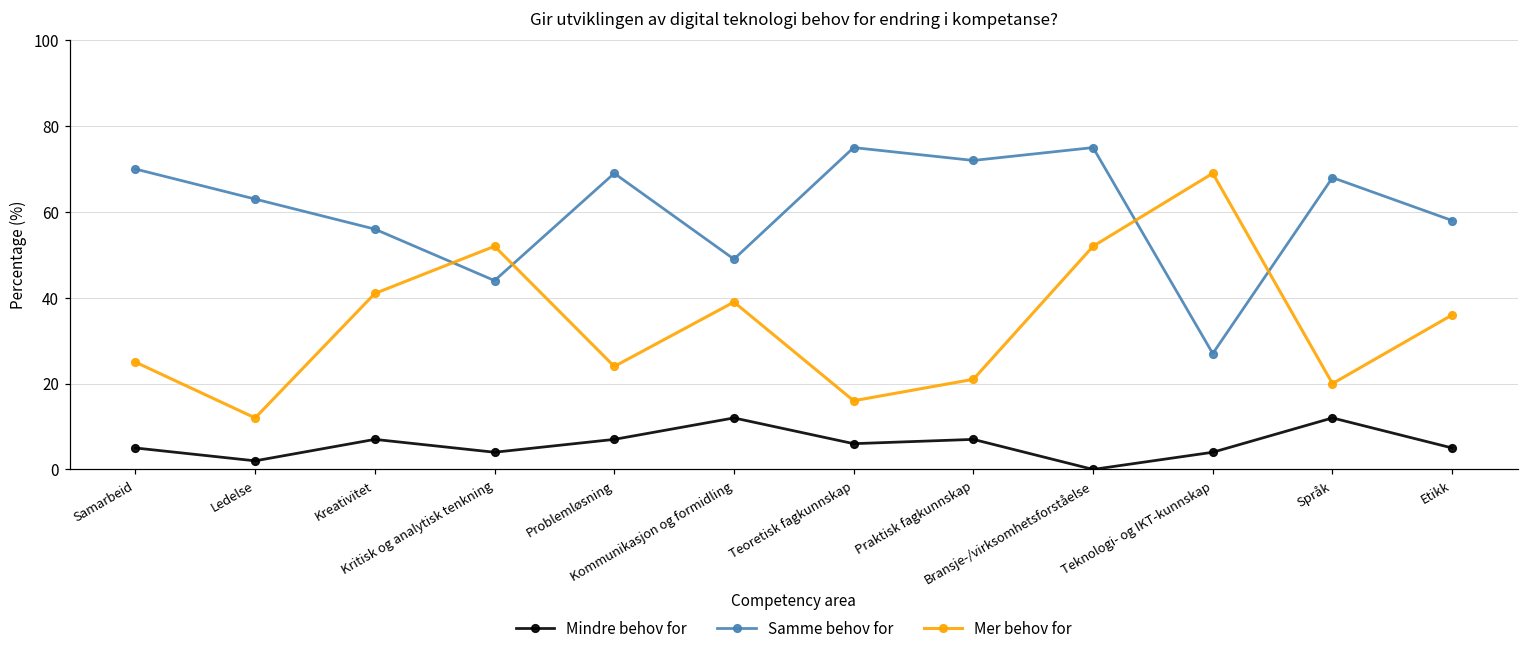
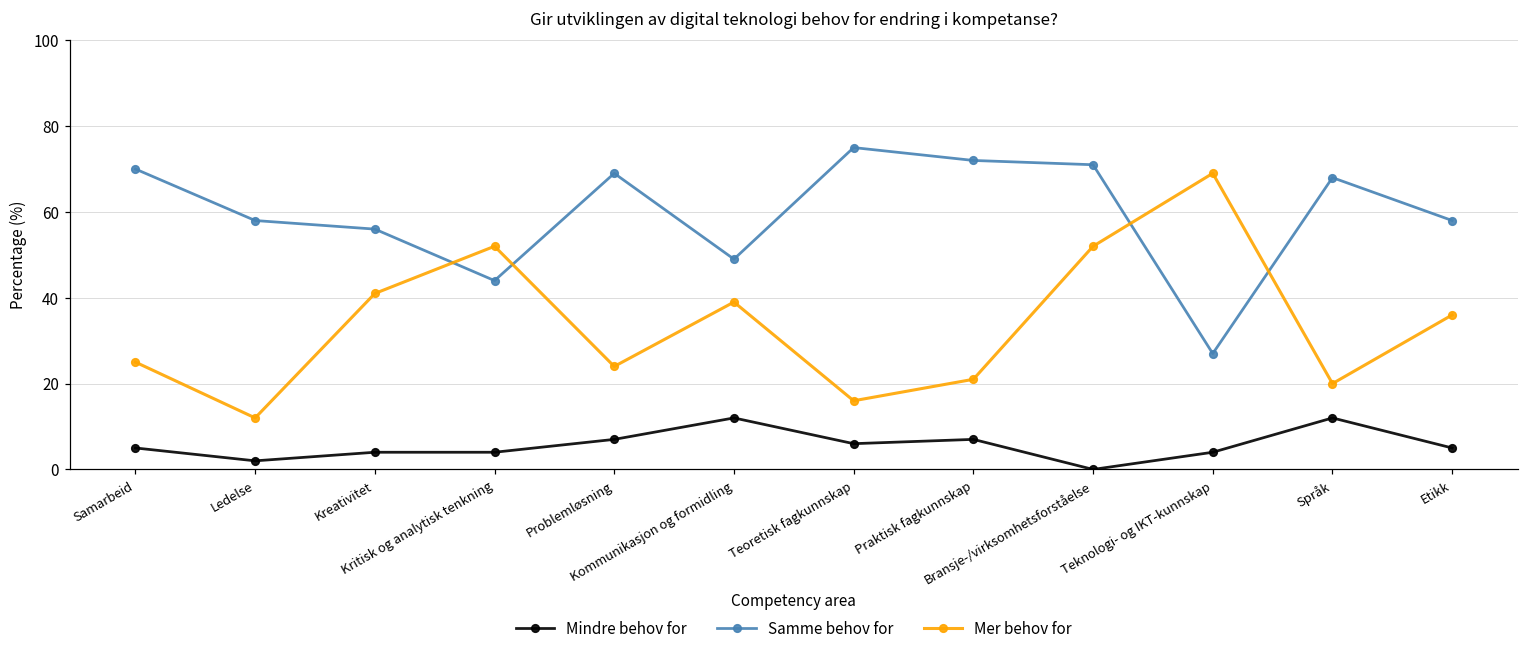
Samme behov for, Ledelse: 63 -> 58
Mindre behov for, Kreativitet: 7 -> 4
Samme behov for, Bransje-/virksomhetsforståelse: 75 -> 71
